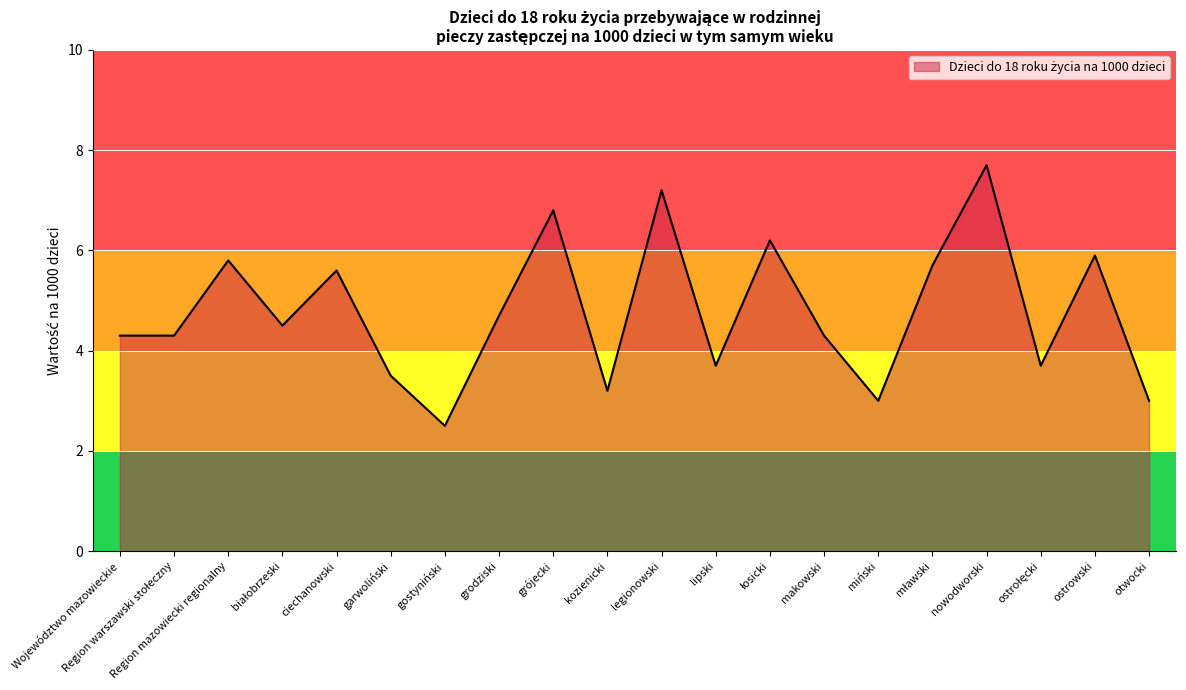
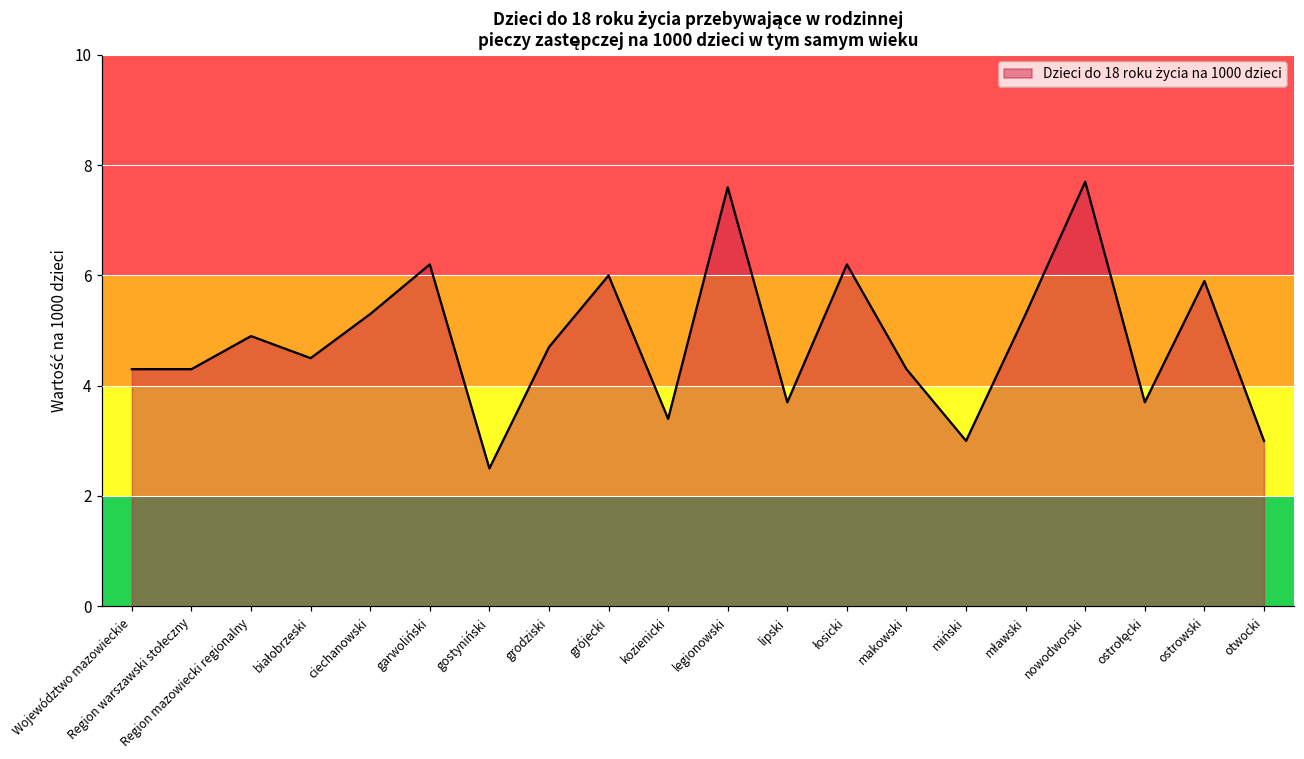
Region mazowiecki regionalny: 5.8 -> 4.9
ciechanowski: 5.6 -> 5.3
garwoliński: 3.5 -> 6.2
grójecki: 6.8 -> 6.0
kozienicki: 3.2 -> 3.4
legionowski: 7.2 -> 7.6
mławski: 5.7 -> 5.3
